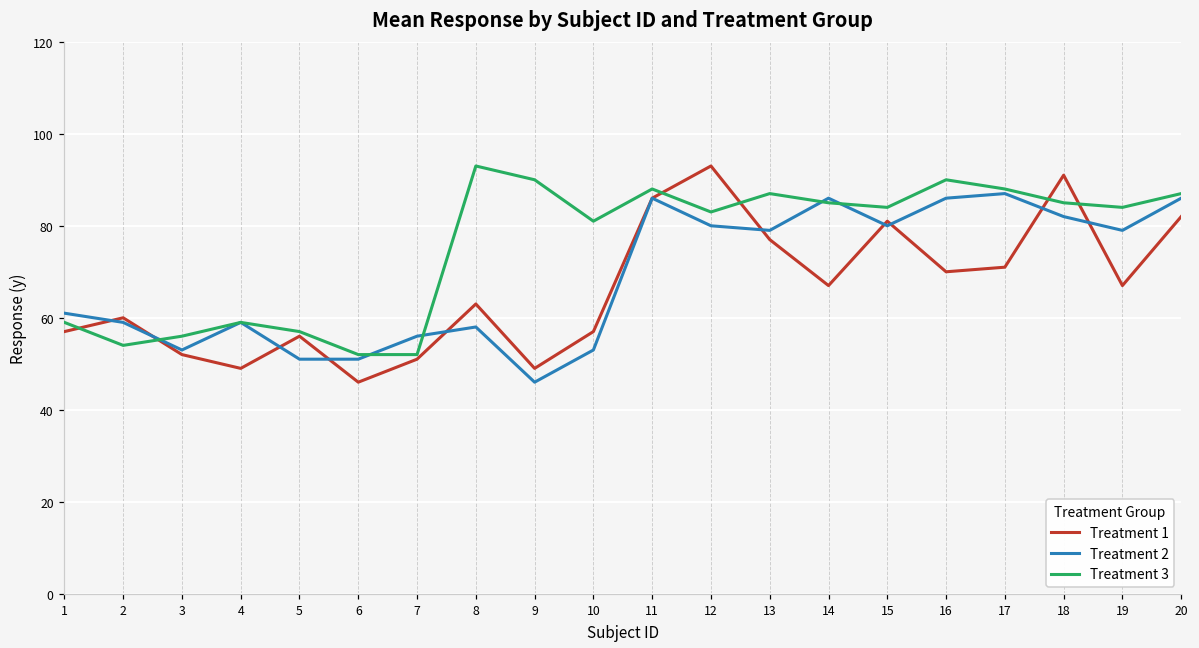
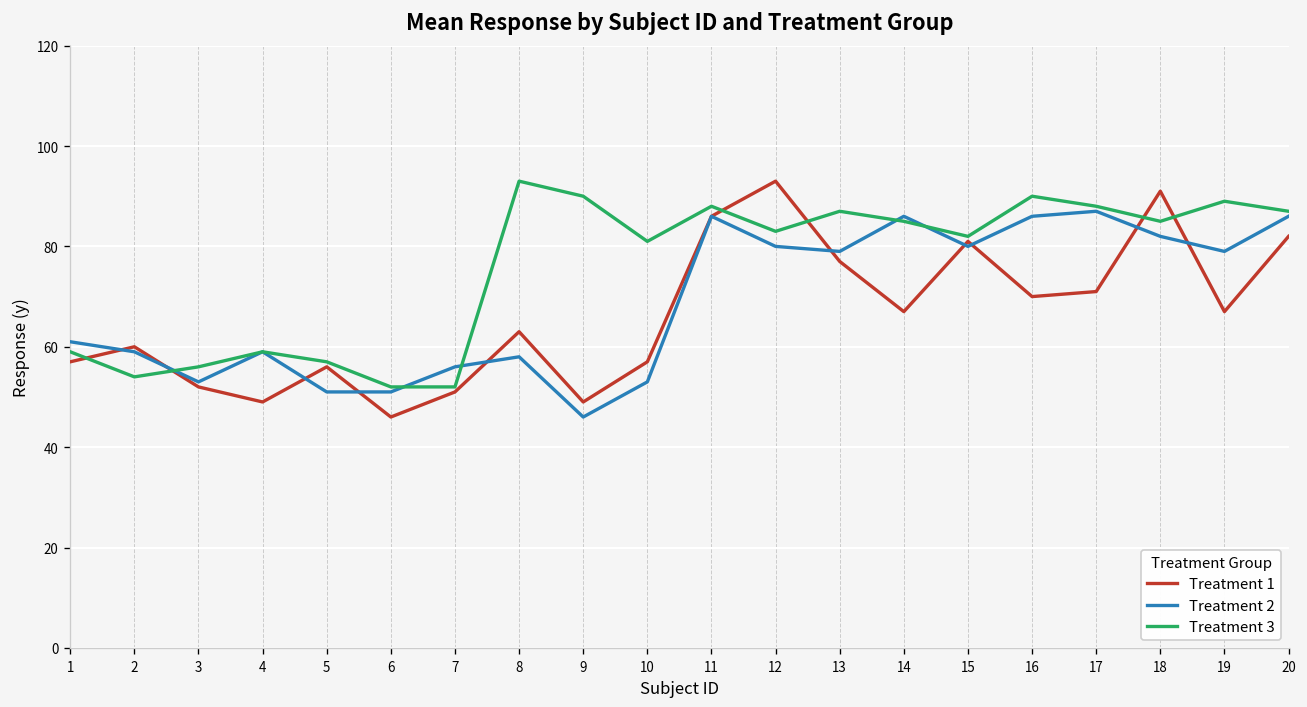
Treatment 3, 15: 84 -> 82
Treatment 3, 19: 84 -> 89
